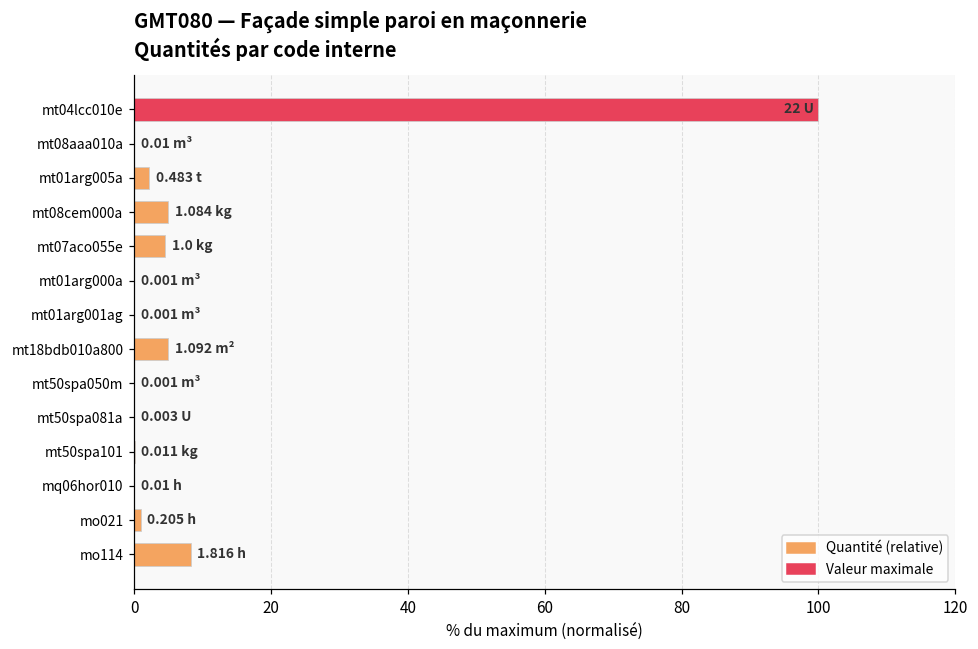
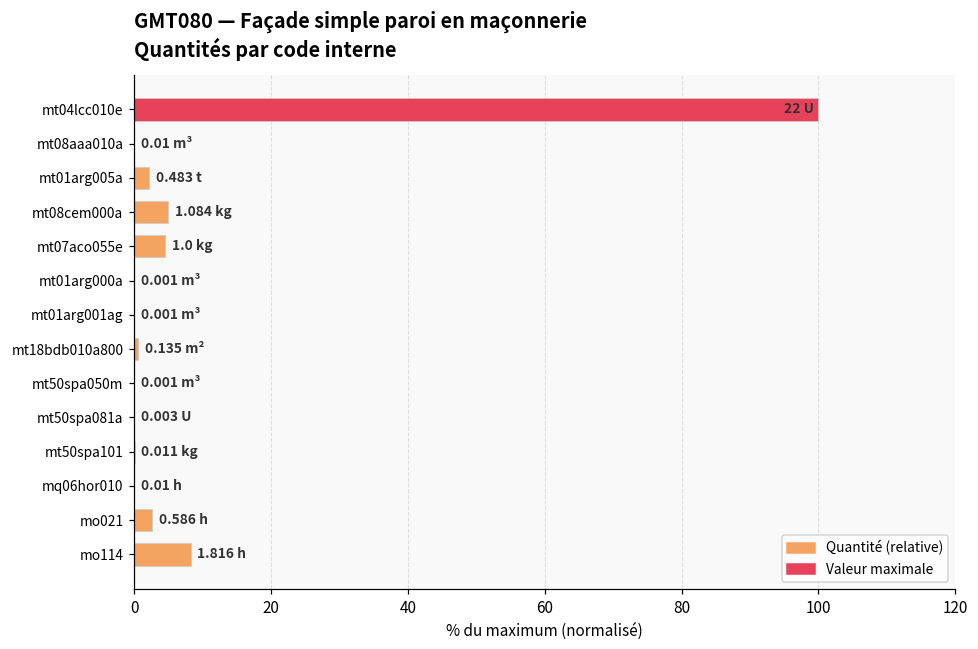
mt18bdb010a800: 1.092 -> 0.135
mo021: 0.205 -> 0.586
